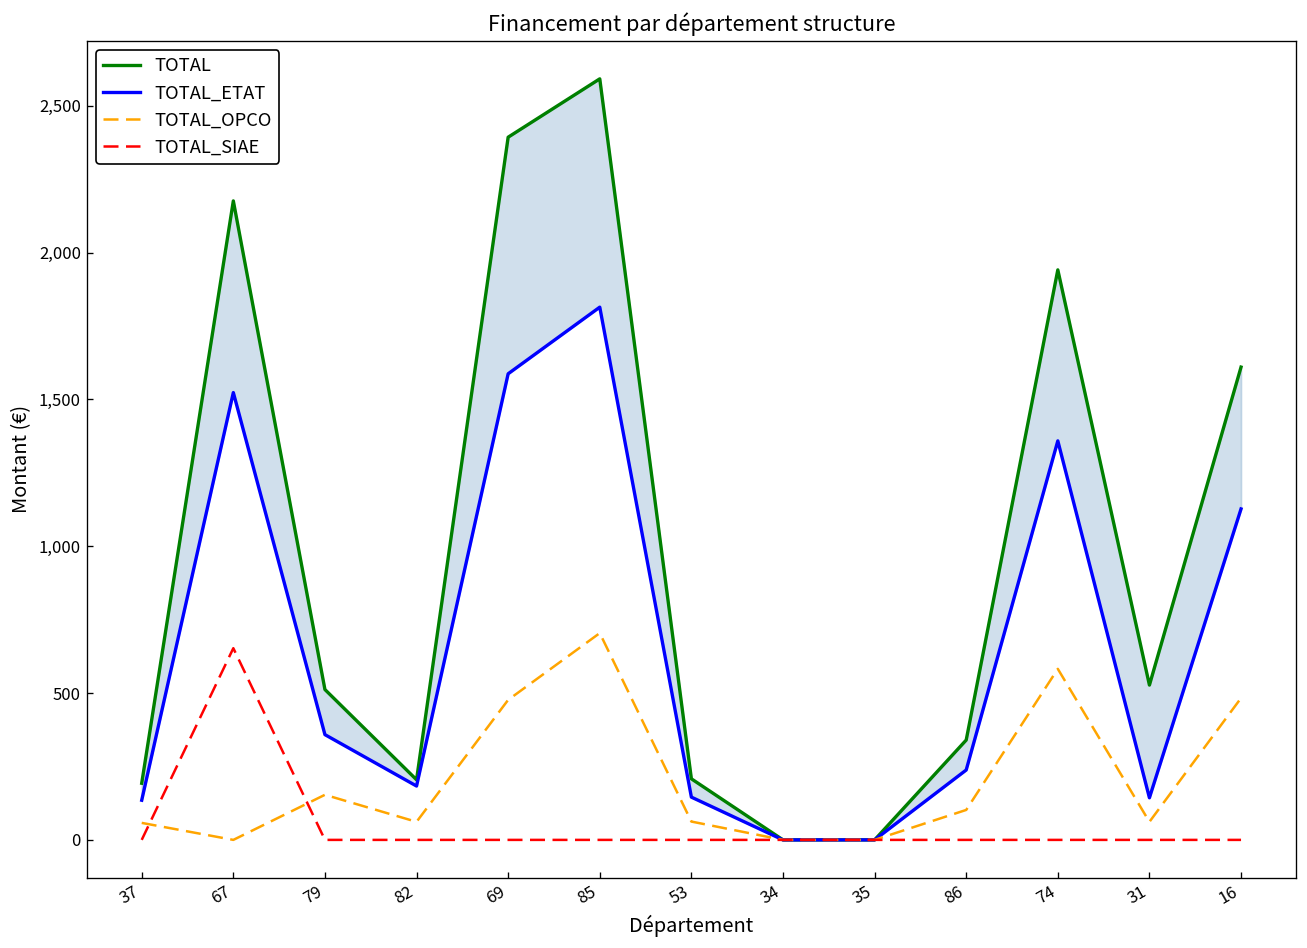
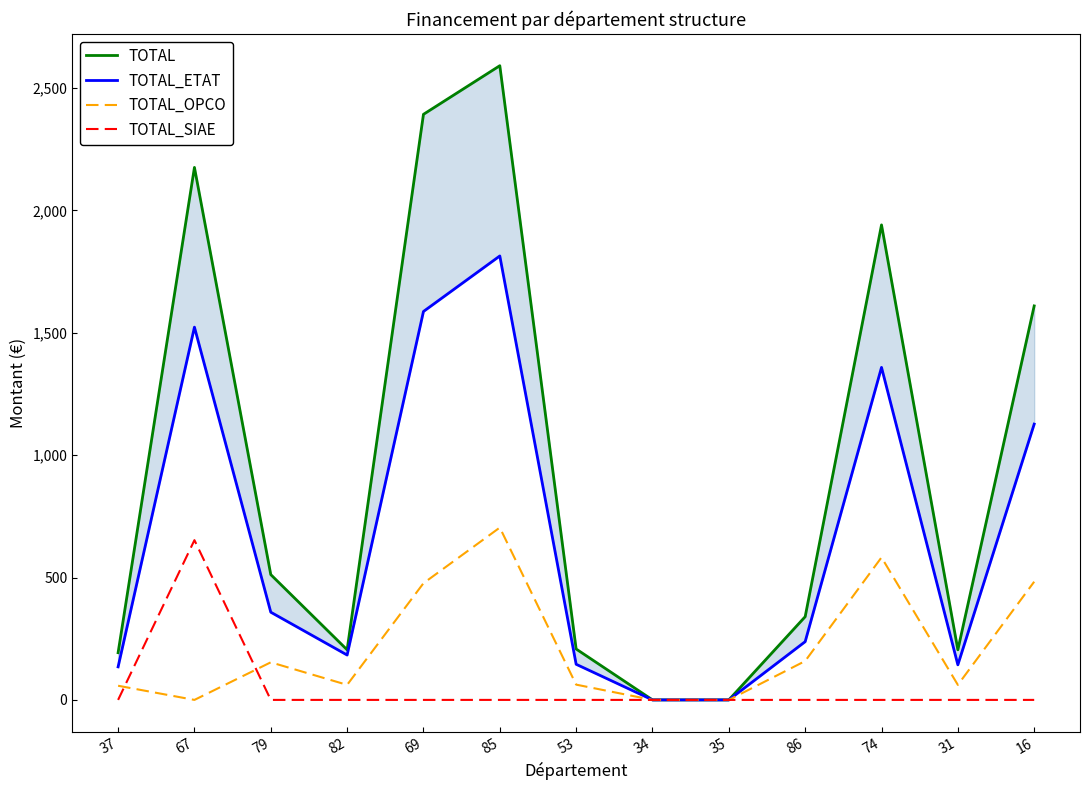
TOTAL_OPCO, 86: 100 -> 160
TOTAL, 31: 530 -> 200
